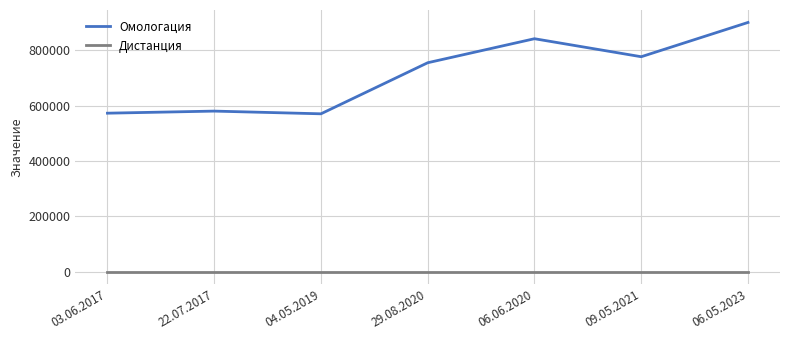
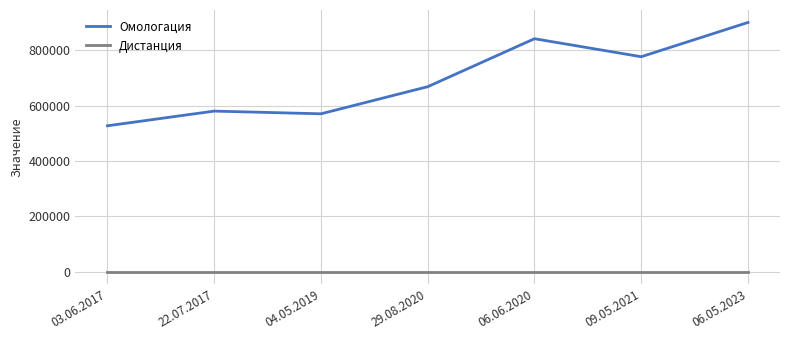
Омологация, 03.06.2017: 570000 -> 530000
Омологация, 29.08.2020: 750000 -> 670000
